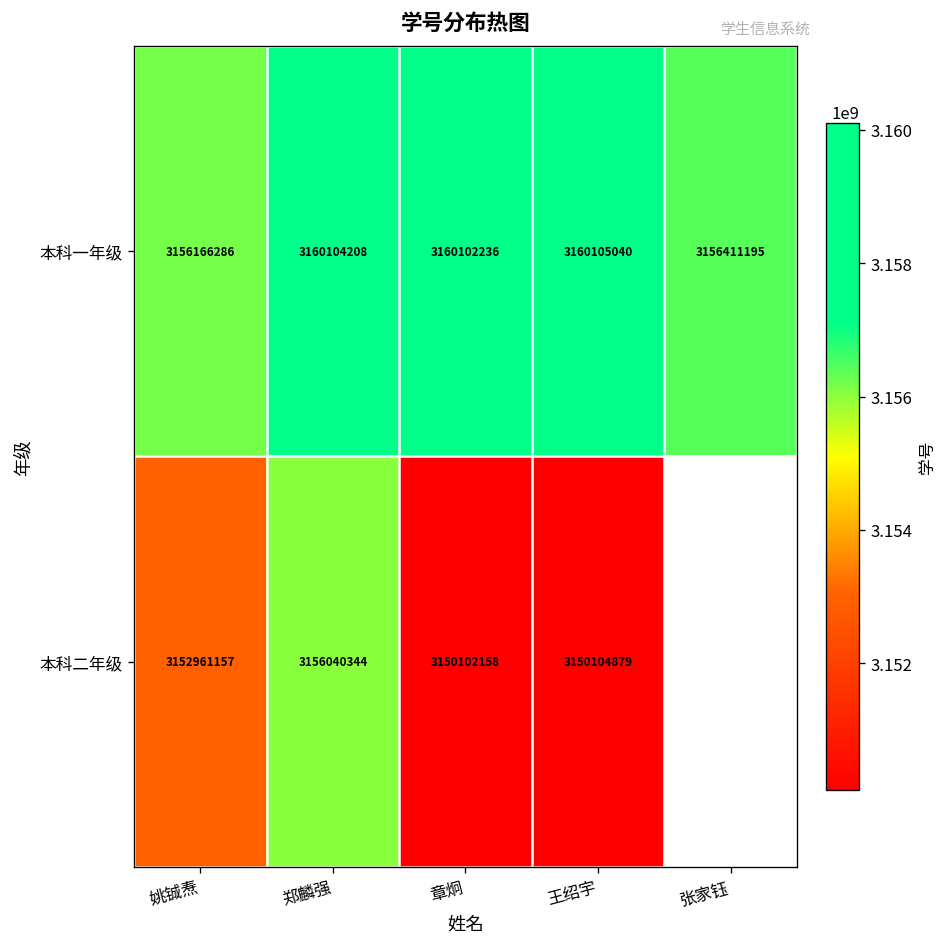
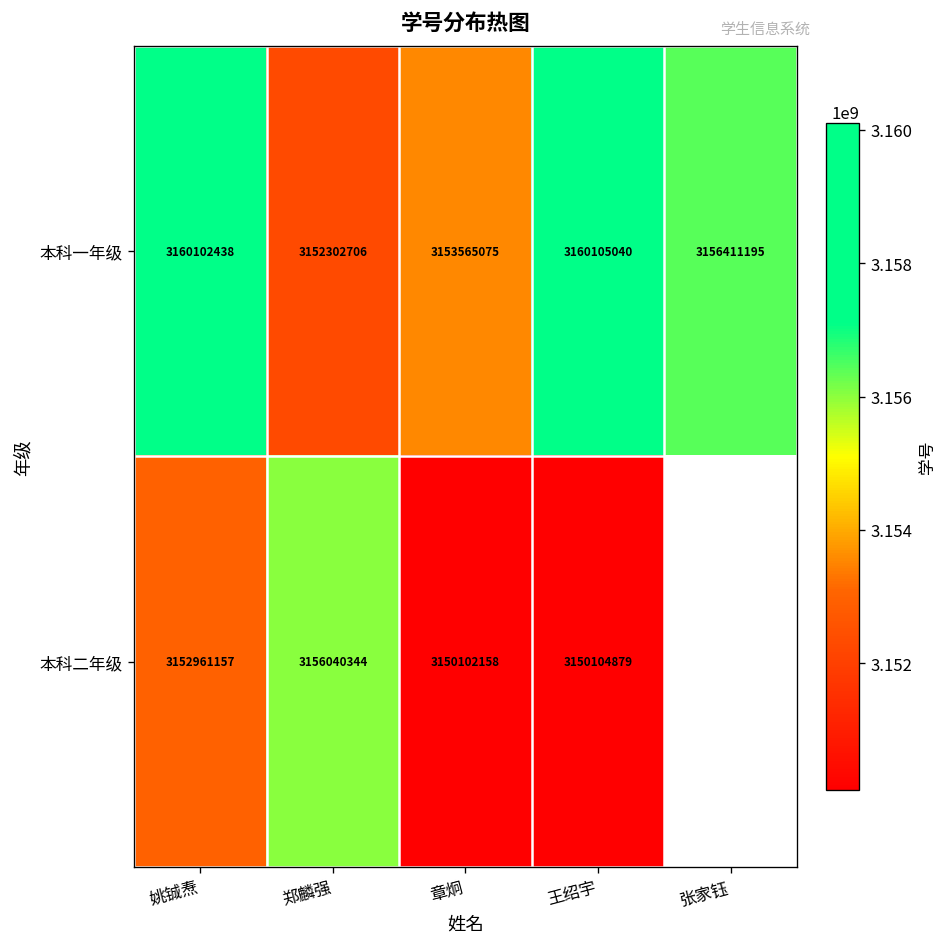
本科一年级, 姚铖焘: 3156166286 -> 3160102438
本科一年级, 郑麟强: 3160104208 -> 3152302706
本科一年级, 章炯: 3160102236 -> 3153565075
